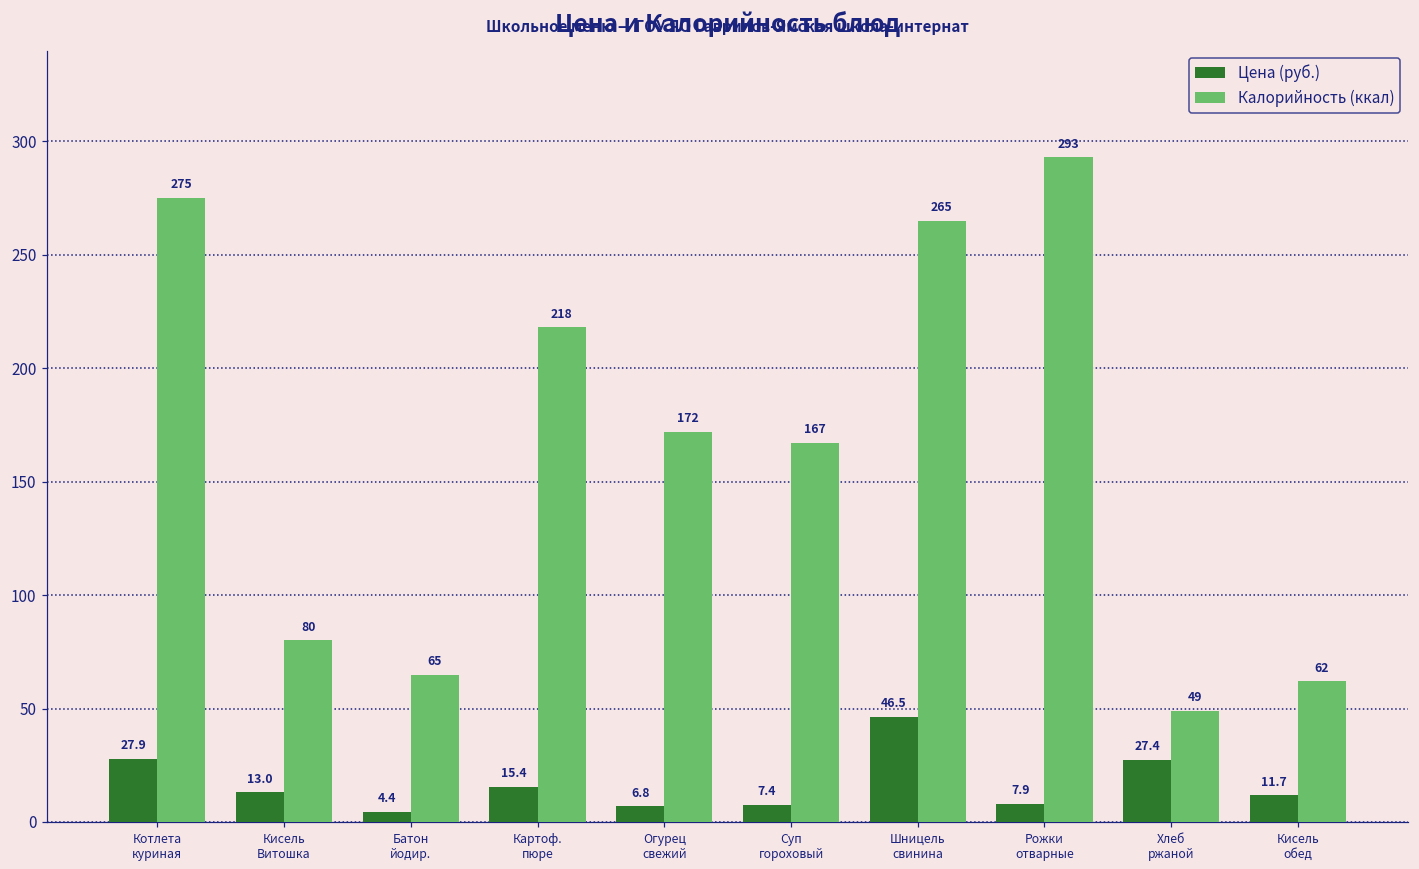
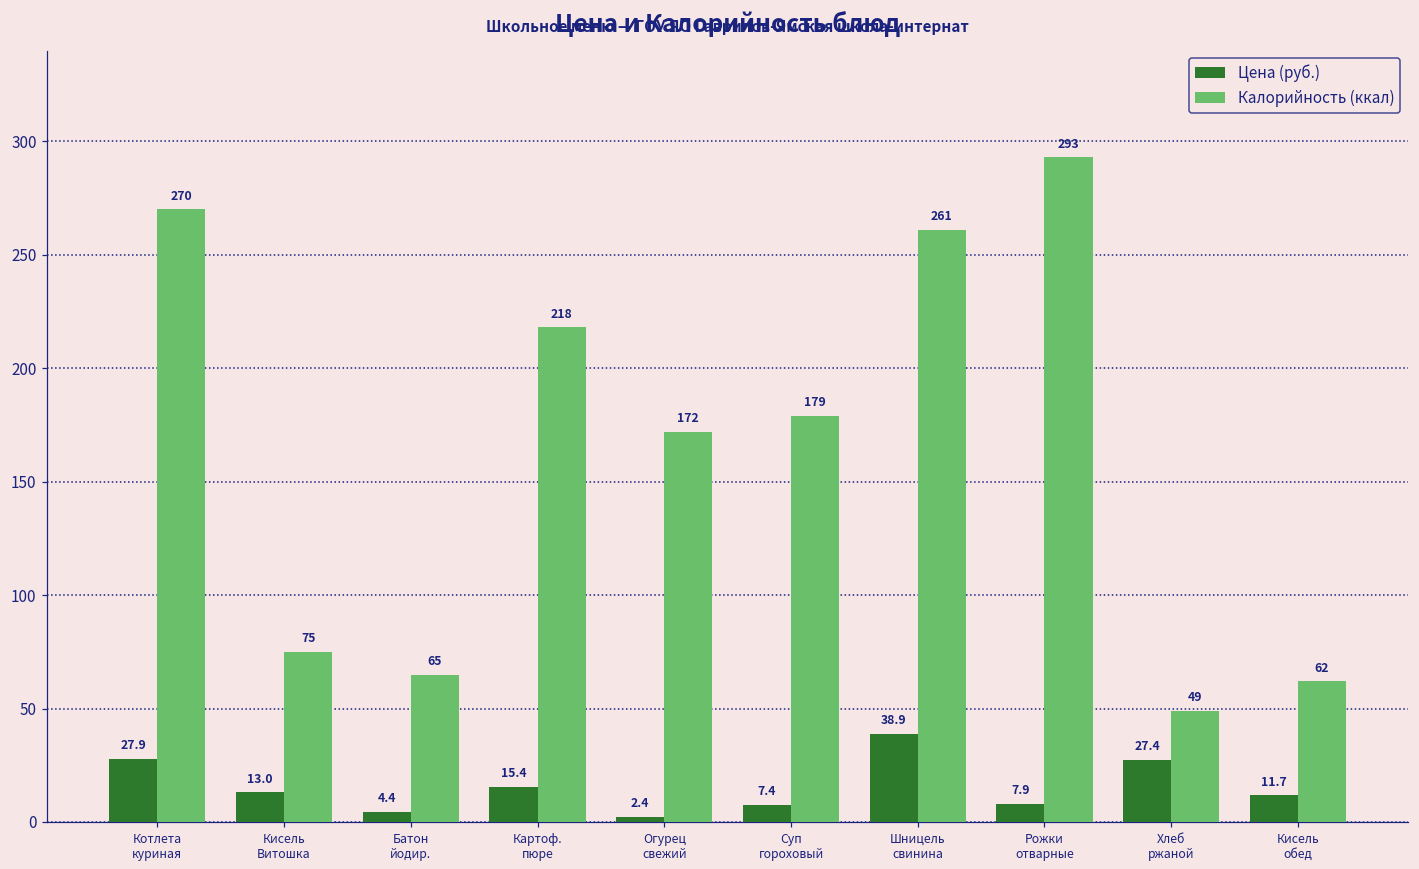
Калорийность (ккал), Котлета куриная: 275 -> 270
Калорийность (ккал), Кисель Витошка: 80 -> 75
Цена (руб.), Огурец свежий: 6.8 -> 2.4
Калорийность (ккал), Суп гороховый: 167 -> 179
Цена (руб.), Шницель свинина: 46.5 -> 38.9
Калорийность (ккал), Шницель свинина: 265 -> 261
